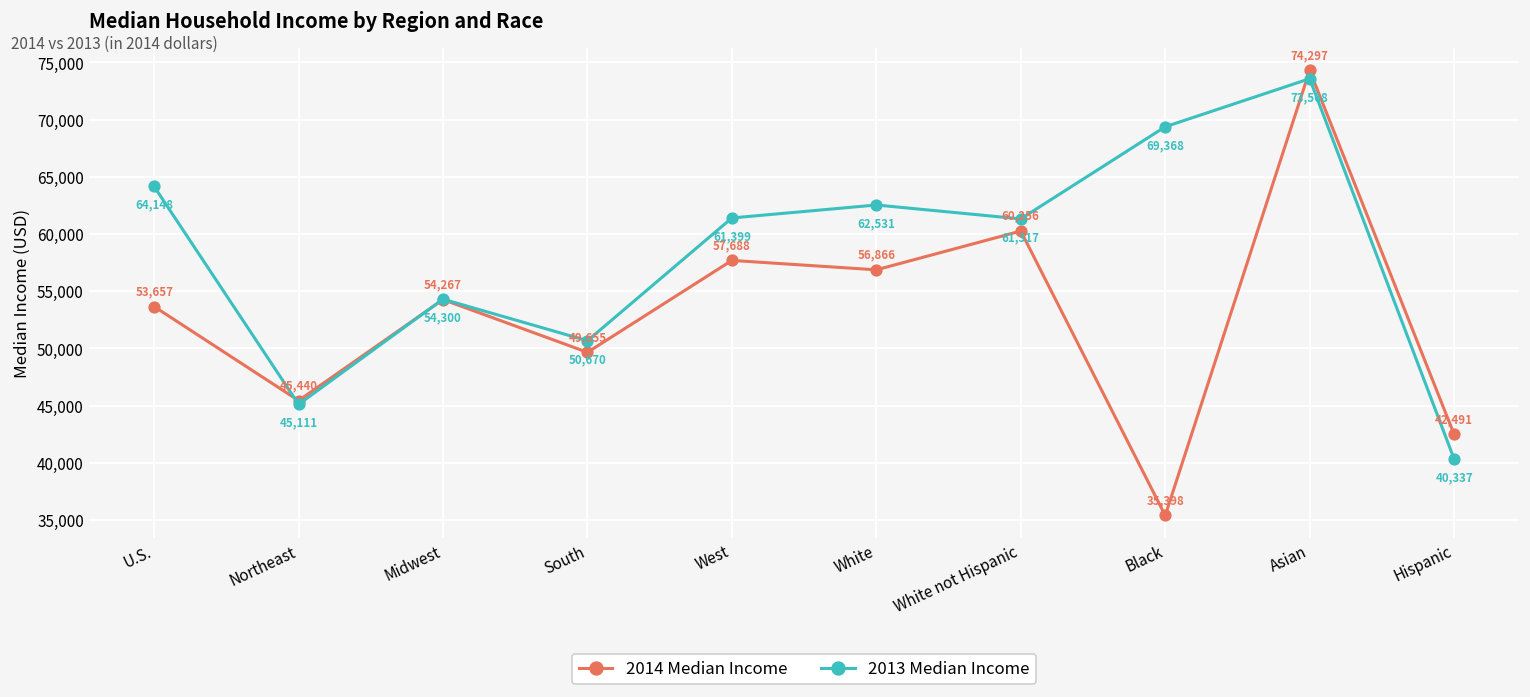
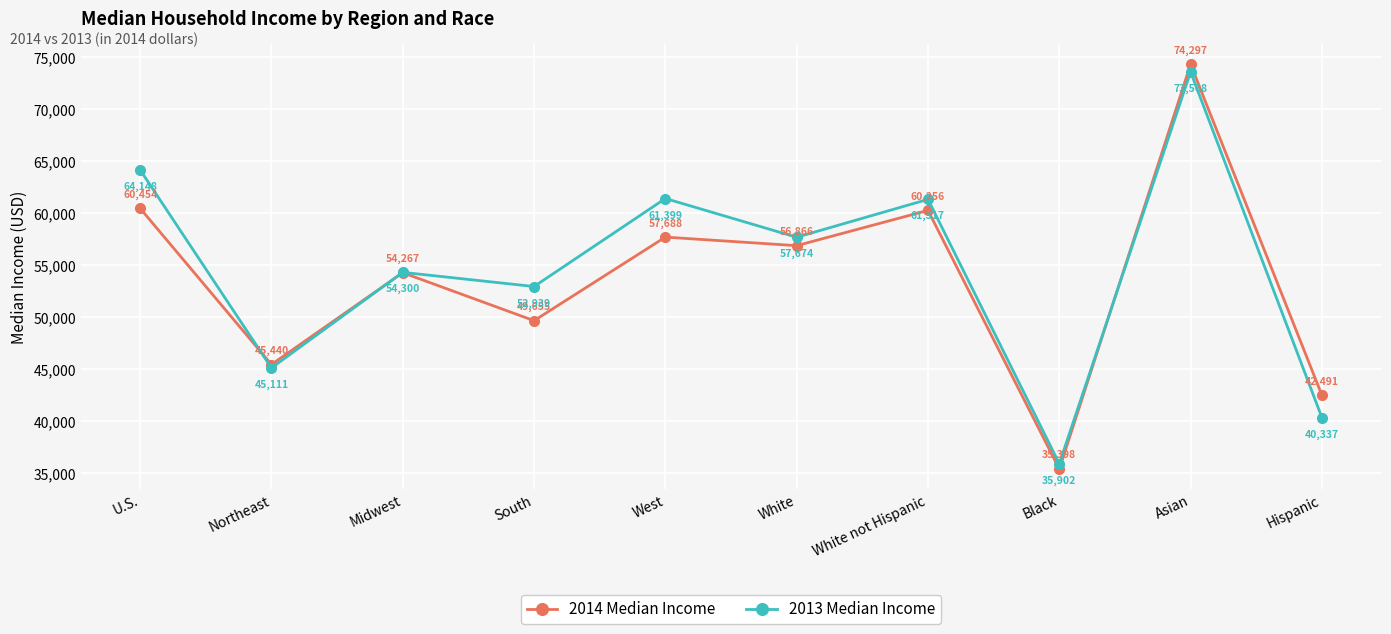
2014 Median Income, U.S.: 53,657 -> 60,454
2013 Median Income, South: 50,670 -> 52,939
2013 Median Income, White: 62,531 -> 57,674
2013 Median Income, Black: 69,368 -> 35,902
